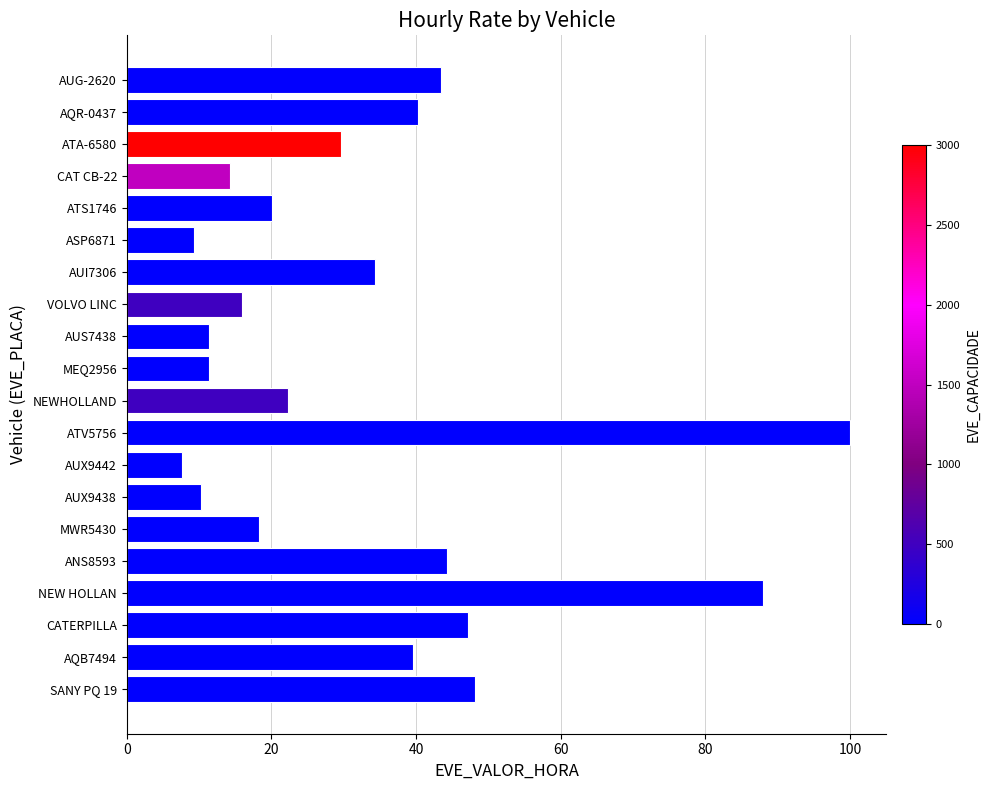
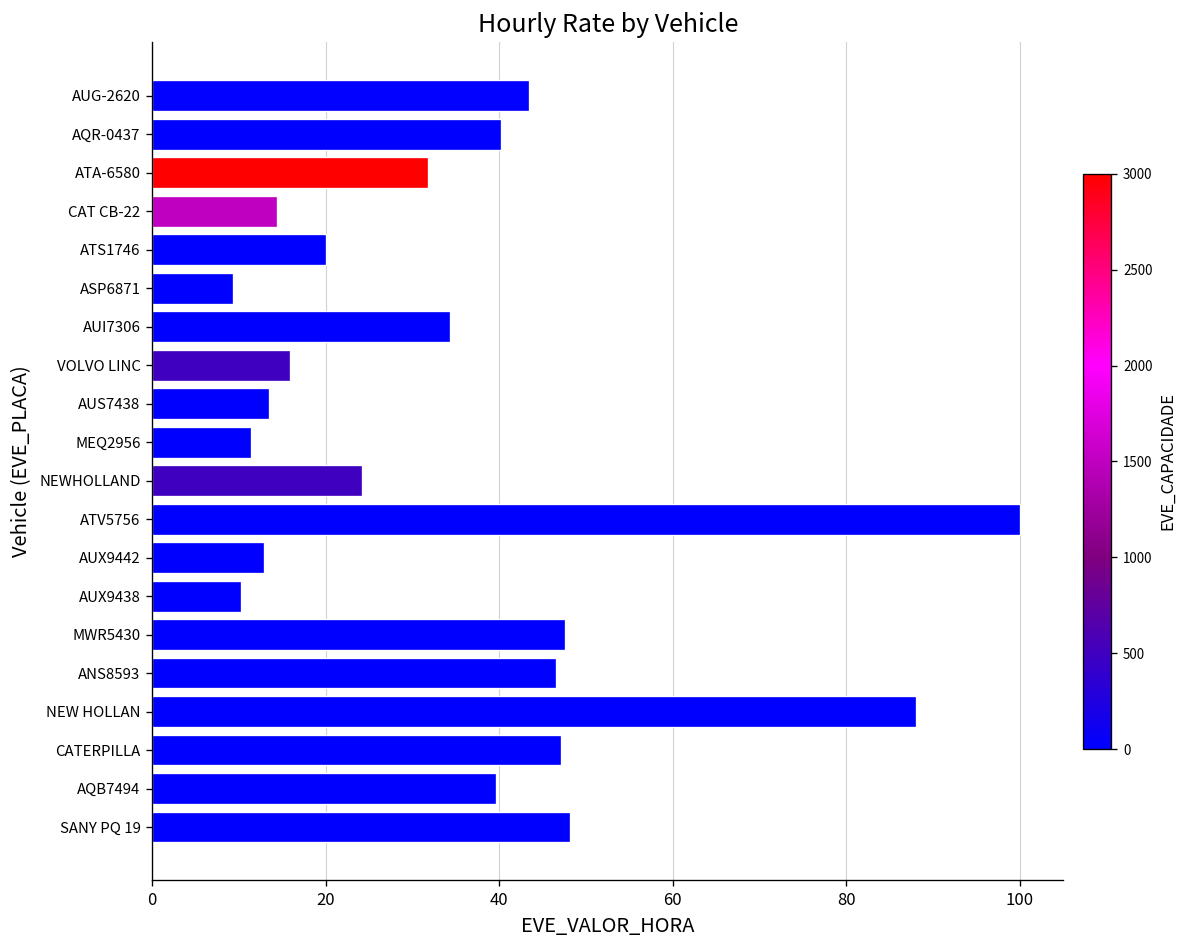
ATA-6580: 30 -> 32
AUS7438: 11 -> 13
NEWHOLLAND: 22 -> 24
AUX9442: 8 -> 13
MWR5430: 18 -> 48
ANS8593: 44 -> 47
